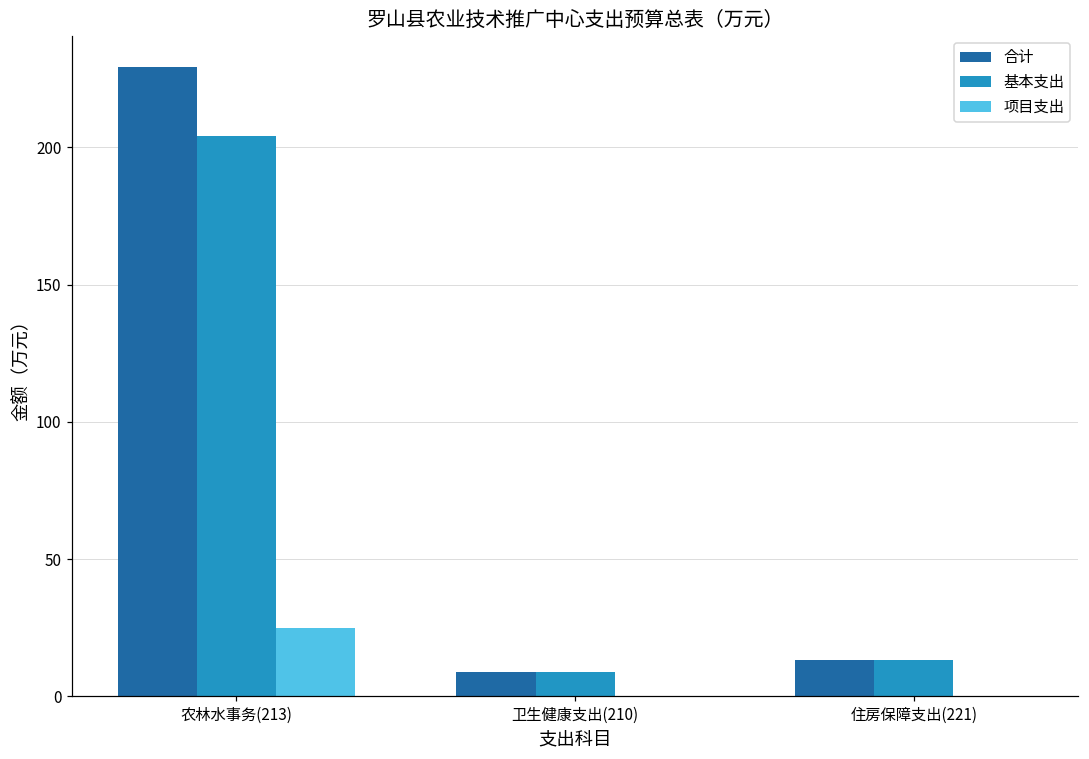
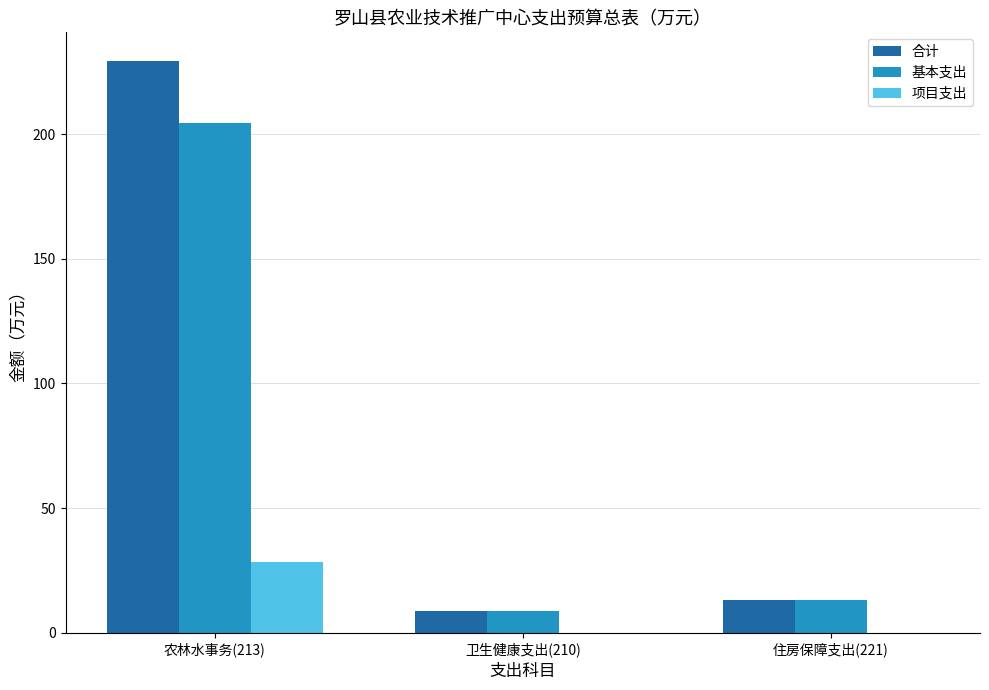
项目支出, 农林水事务(213): 25 -> 29
